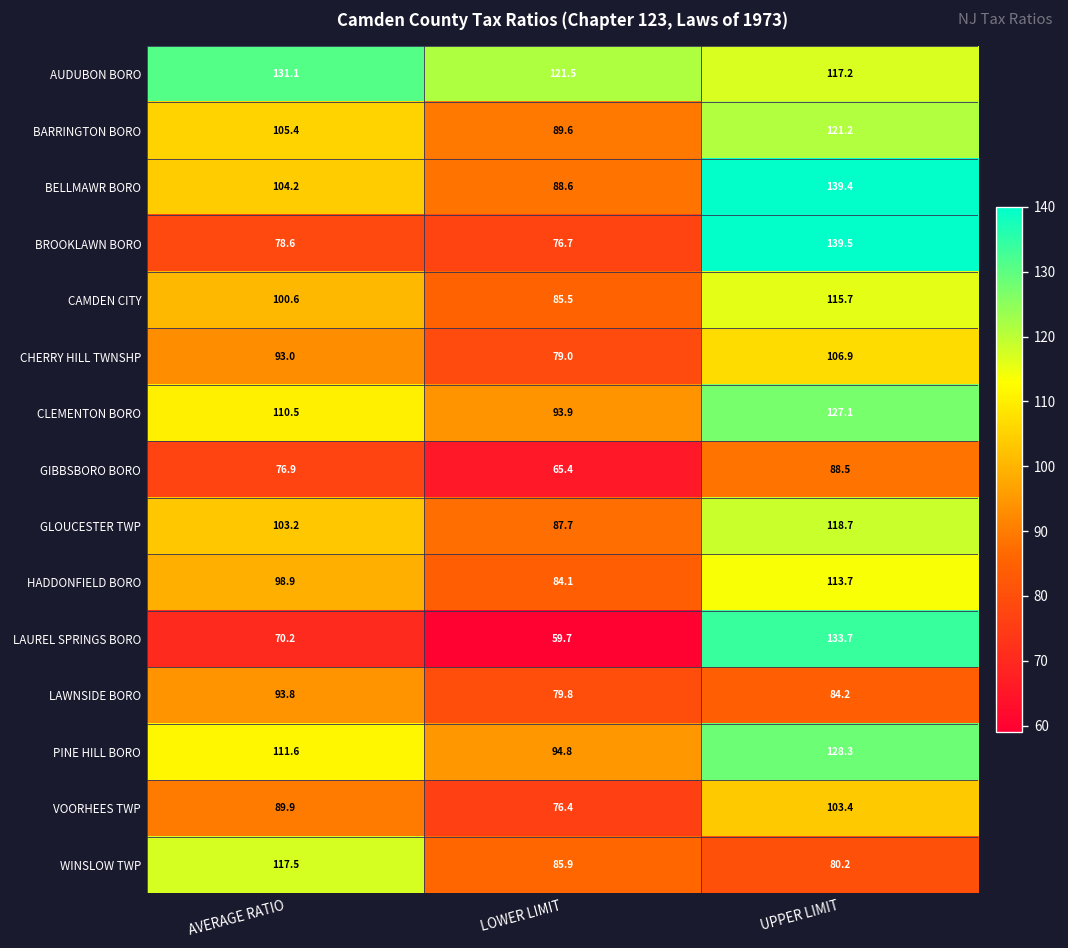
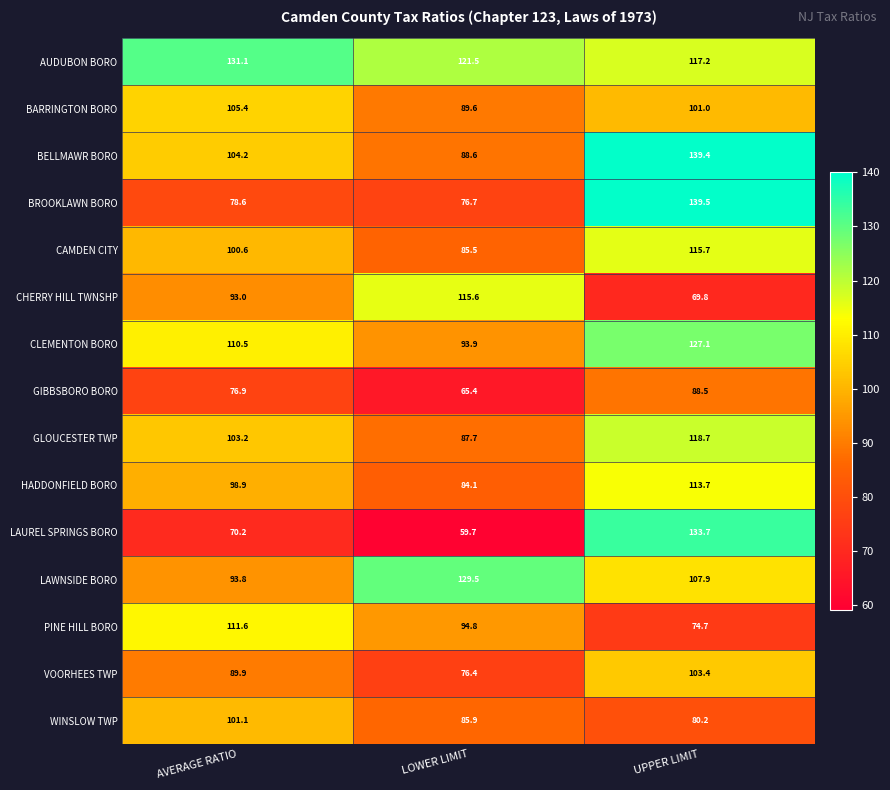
BARRINGTON BORO, UPPER LIMIT: 121.2 -> 101.0
CHERRY HILL TWNSHP, LOWER LIMIT: 79.0 -> 115.6
CHERRY HILL TWNSHP, UPPER LIMIT: 106.9 -> 69.8
LAWNSIDE BORO, LOWER LIMIT: 79.8 -> 129.5
LAWNSIDE BORO, UPPER LIMIT: 84.2 -> 107.9
PINE HILL BORO, UPPER LIMIT: 128.3 -> 74.7
WINSLOW TWP, AVERAGE RATIO: 117.5 -> 101.1
